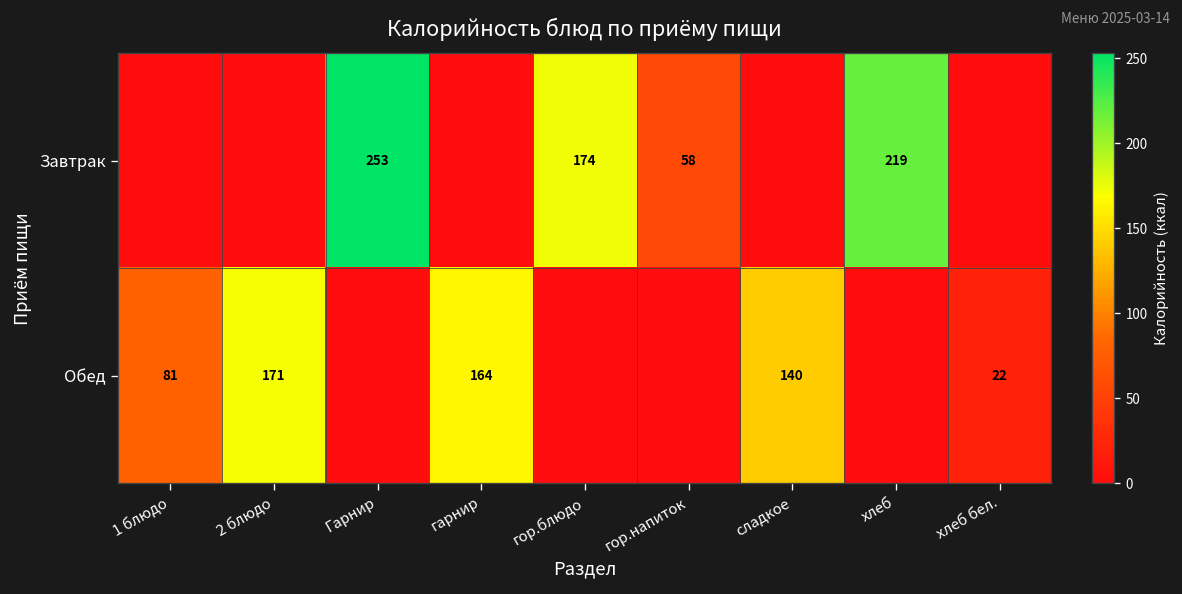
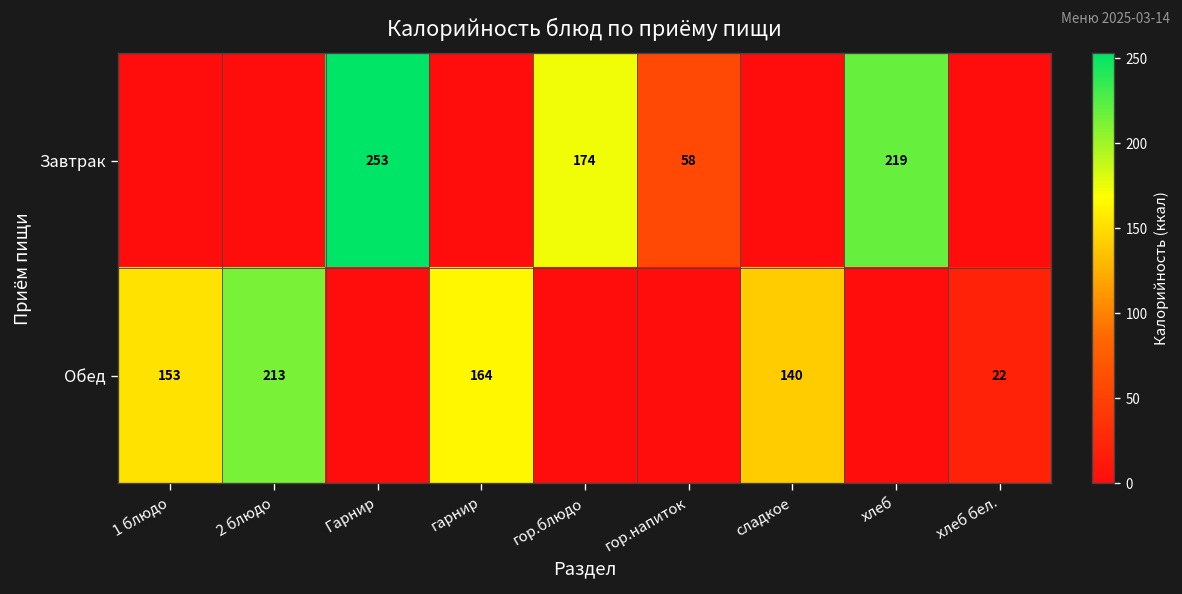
Обед, 1 блюдо: 81 -> 153
Обед, 2 блюдо: 171 -> 213
